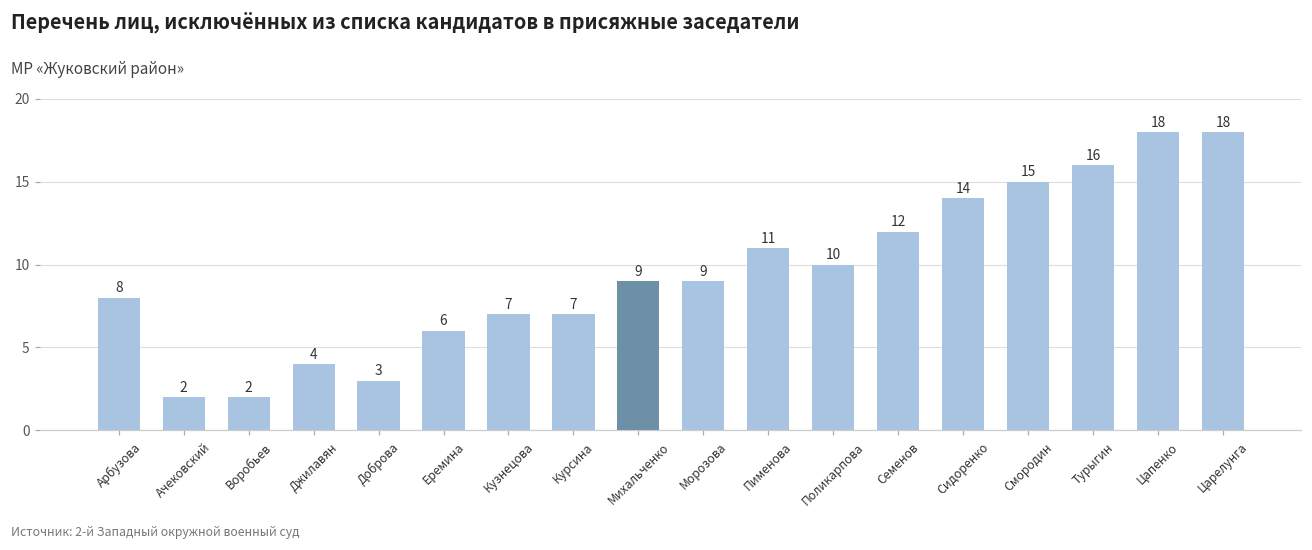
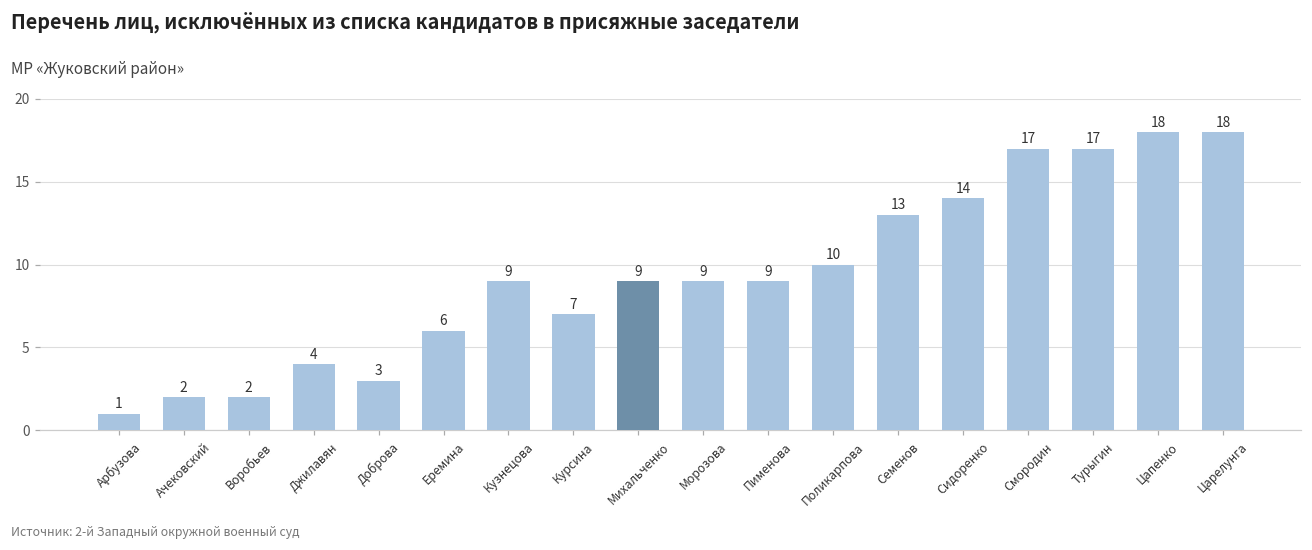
Арбузова: 8 -> 1
Кузнецова: 7 -> 9
Пименова: 11 -> 9
Семенов: 12 -> 13
Смородин: 15 -> 17
Турыгин: 16 -> 17
